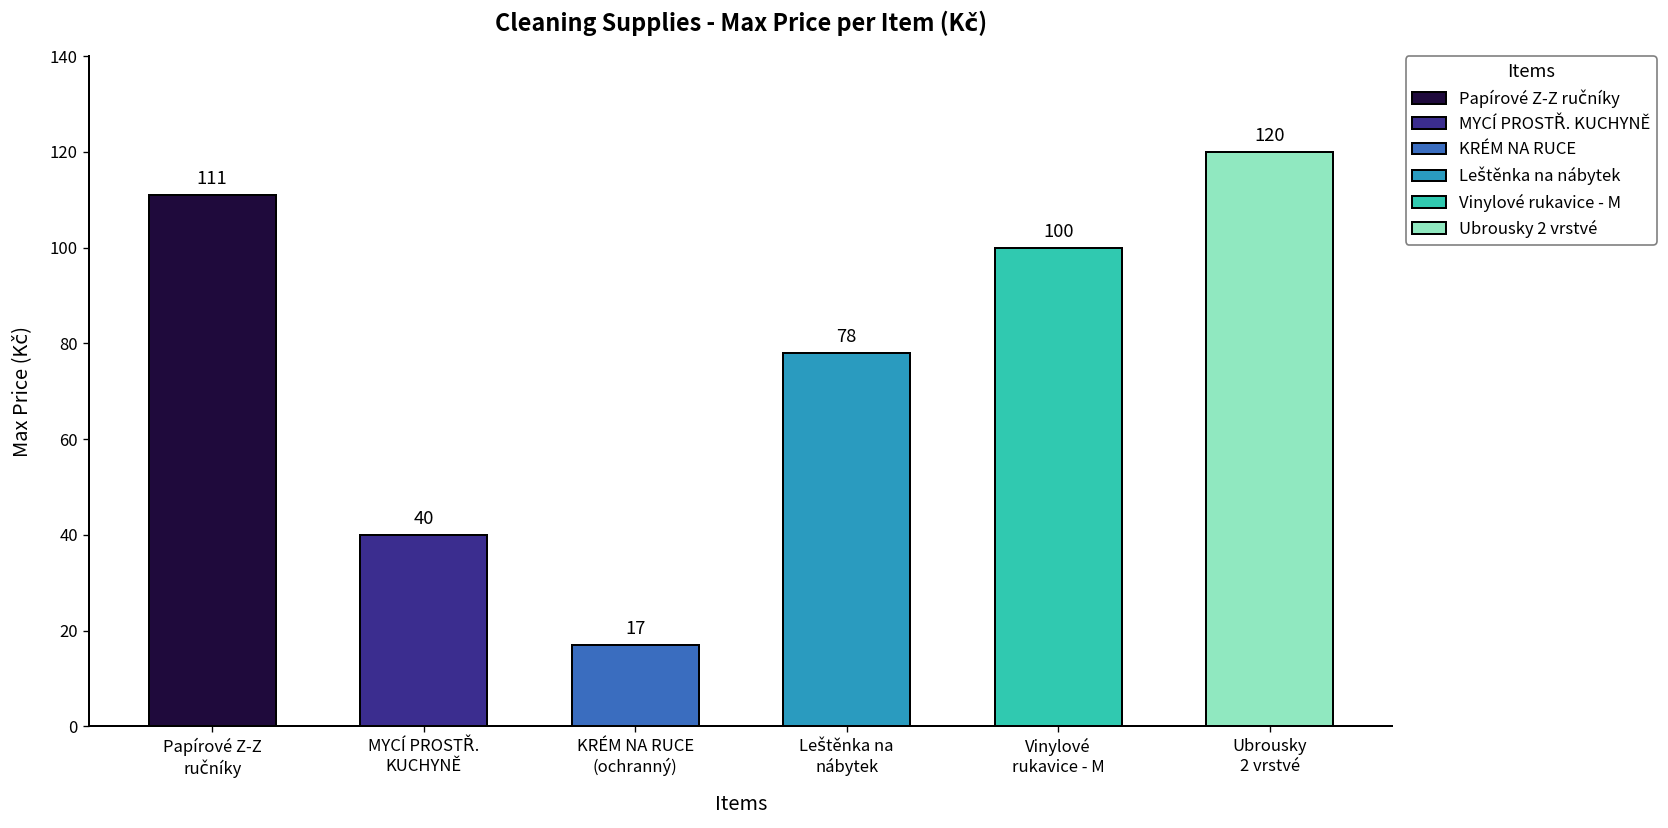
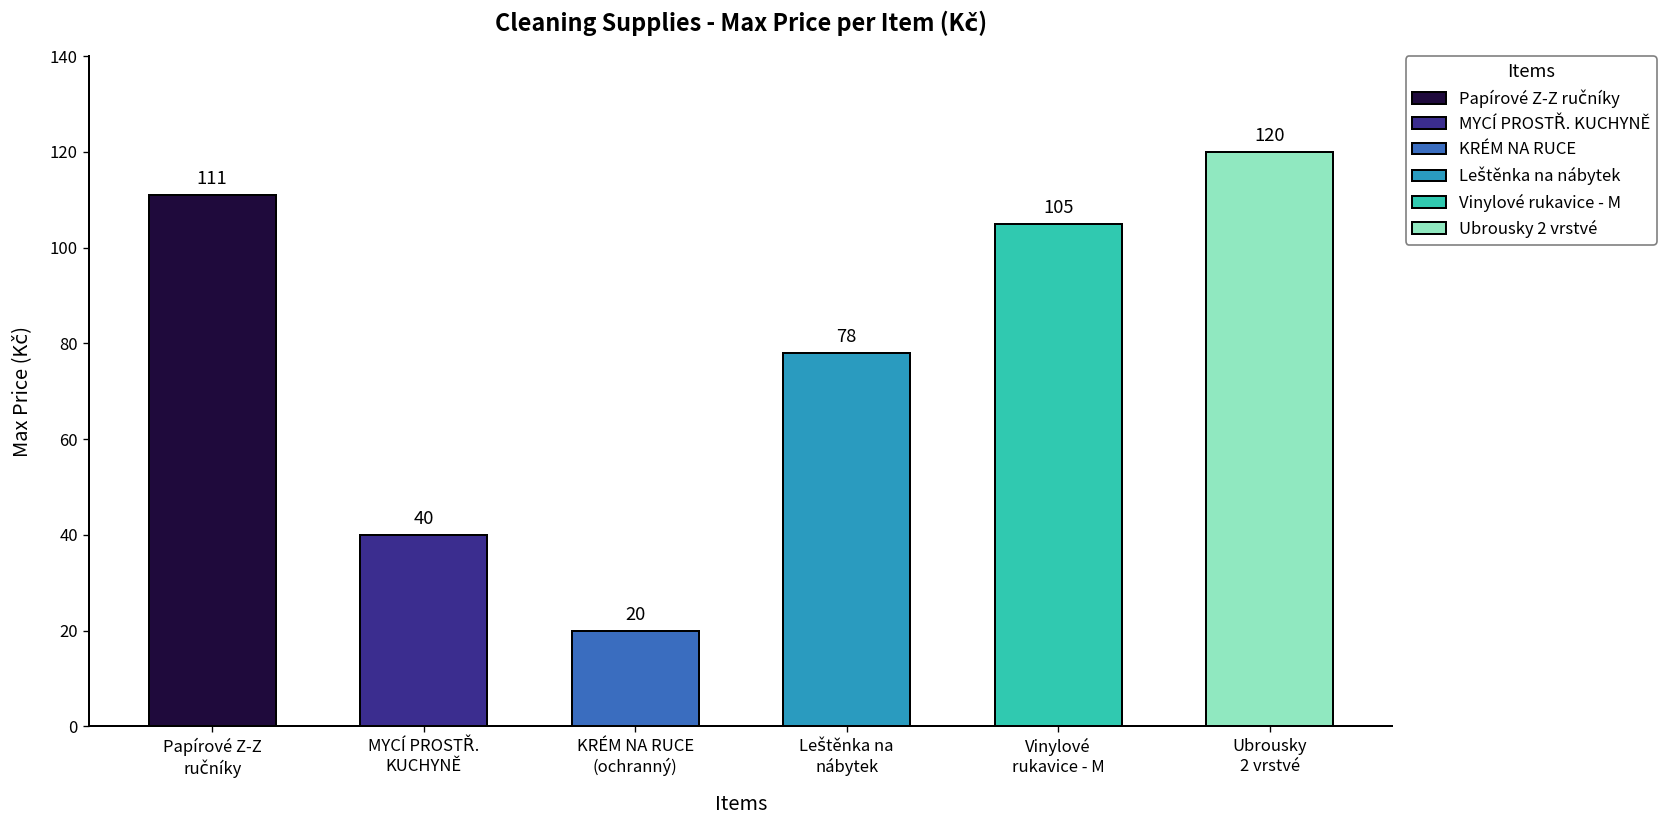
KRÉM NA RUCE (ochranný): 17 -> 20
Vinylové rukavice - M: 100 -> 105
